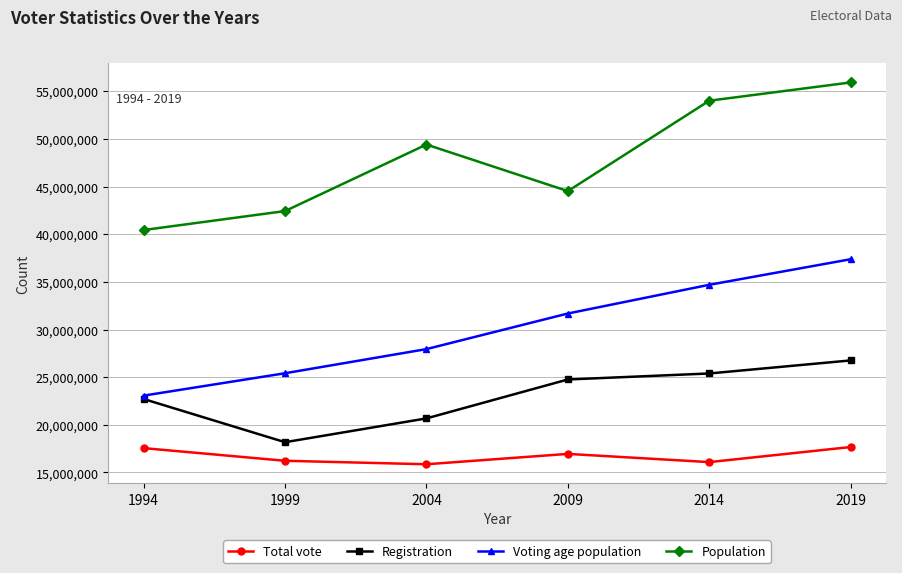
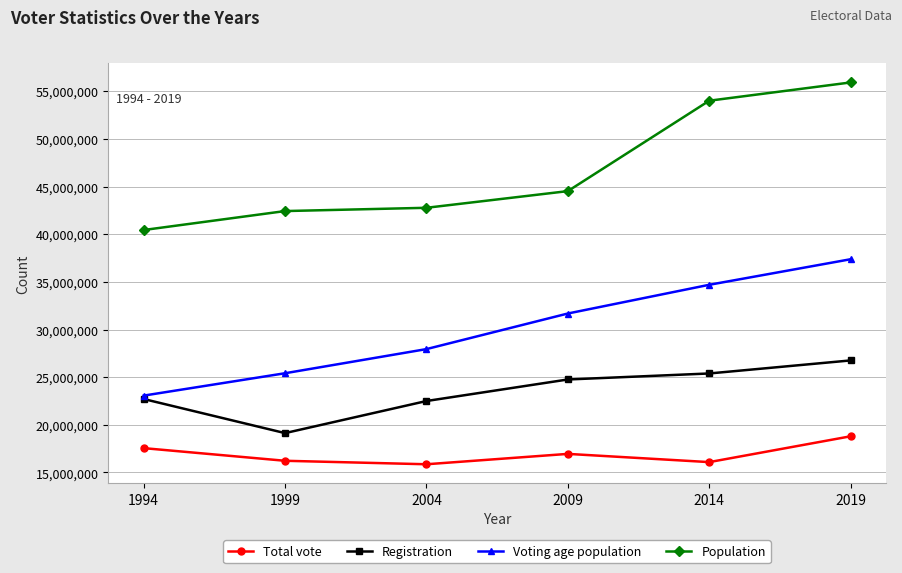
Registration, 1999: 18,000,000 -> 19,000,000
Registration, 2004: 21,000,000 -> 22,000,000
Population, 2004: 49,000,000 -> 43,000,000
Total vote, 2019: 18,000,000 -> 19,000,000
